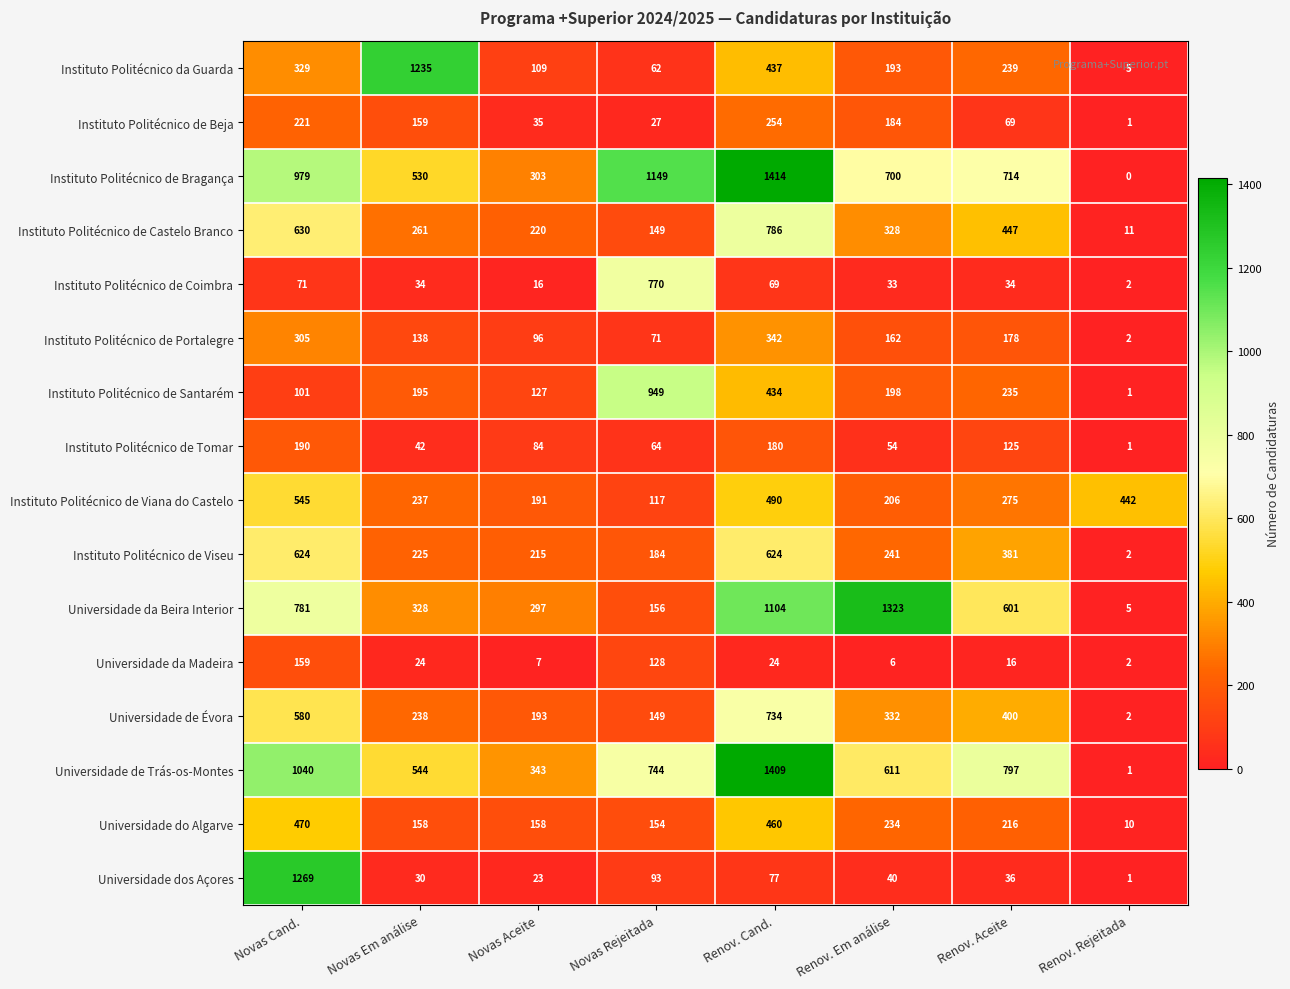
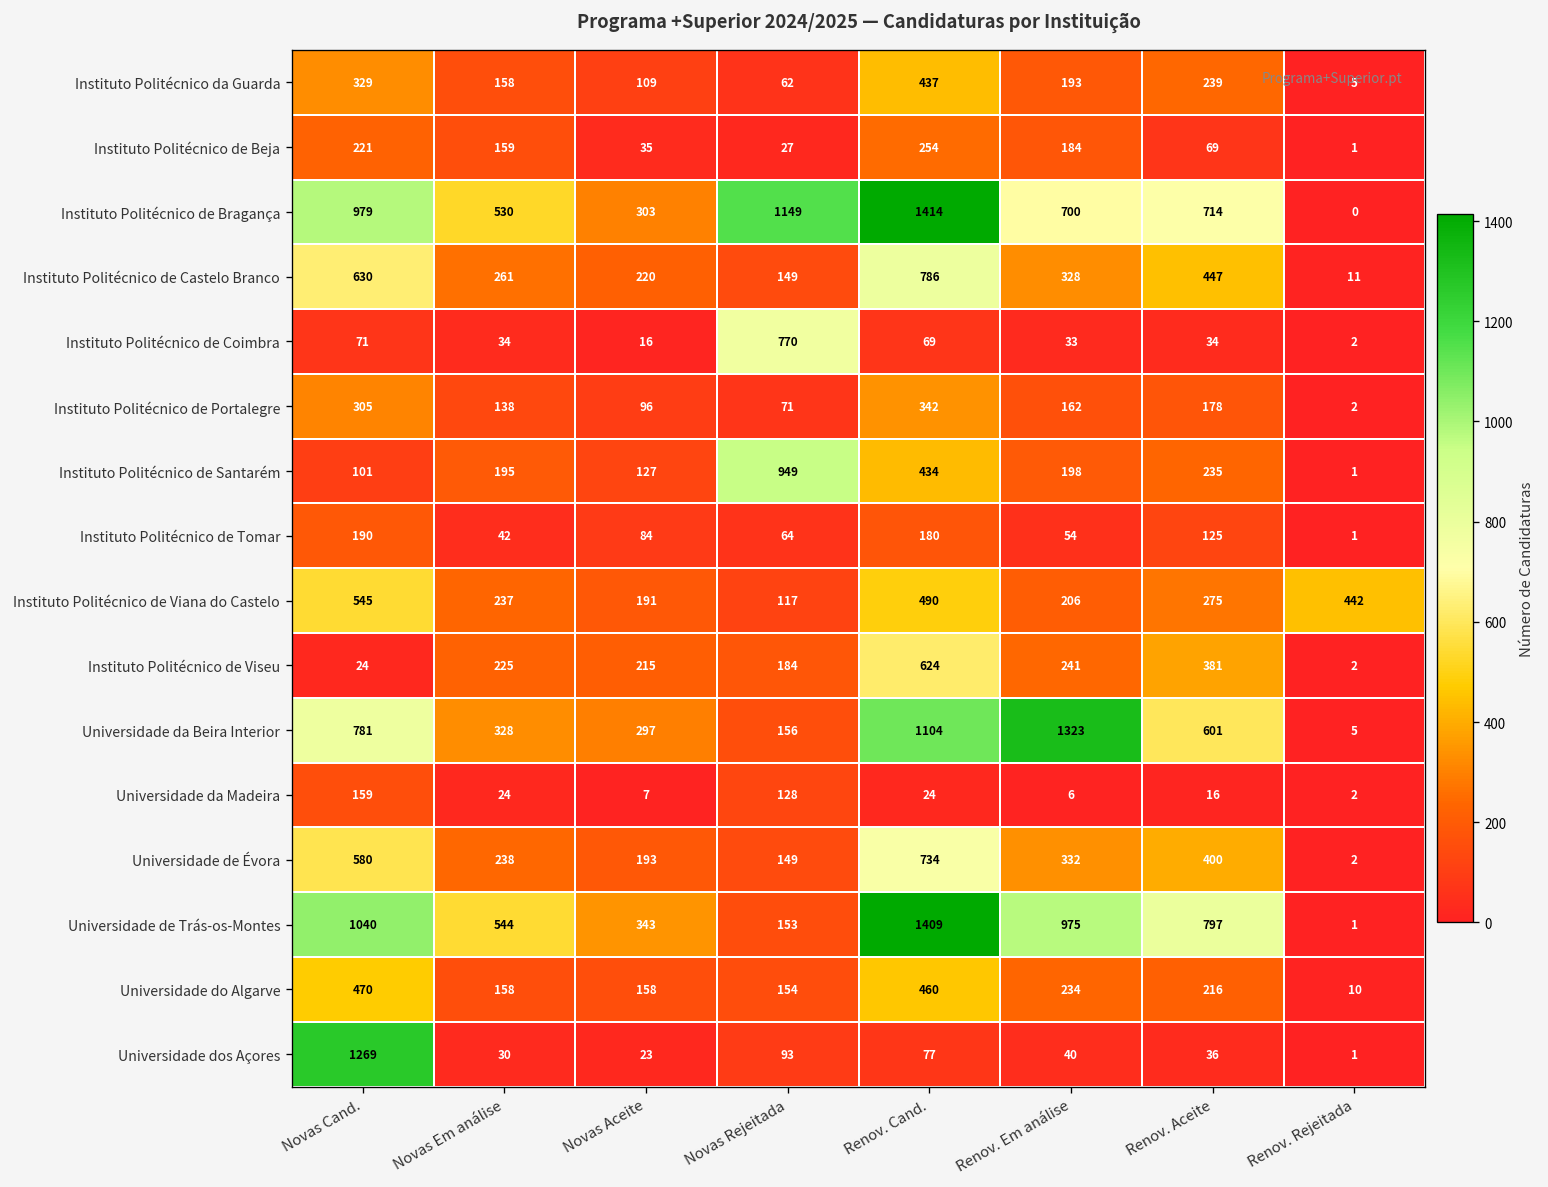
Instituto Politécnico da Guarda, Novas Em análise: 1235 -> 158
Instituto Politécnico de Viseu, Novas Cand.: 624 -> 24
Universidade de Trás-os-Montes, Novas Rejeitada: 744 -> 153
Universidade de Trás-os-Montes, Renov. Em análise: 611 -> 975
